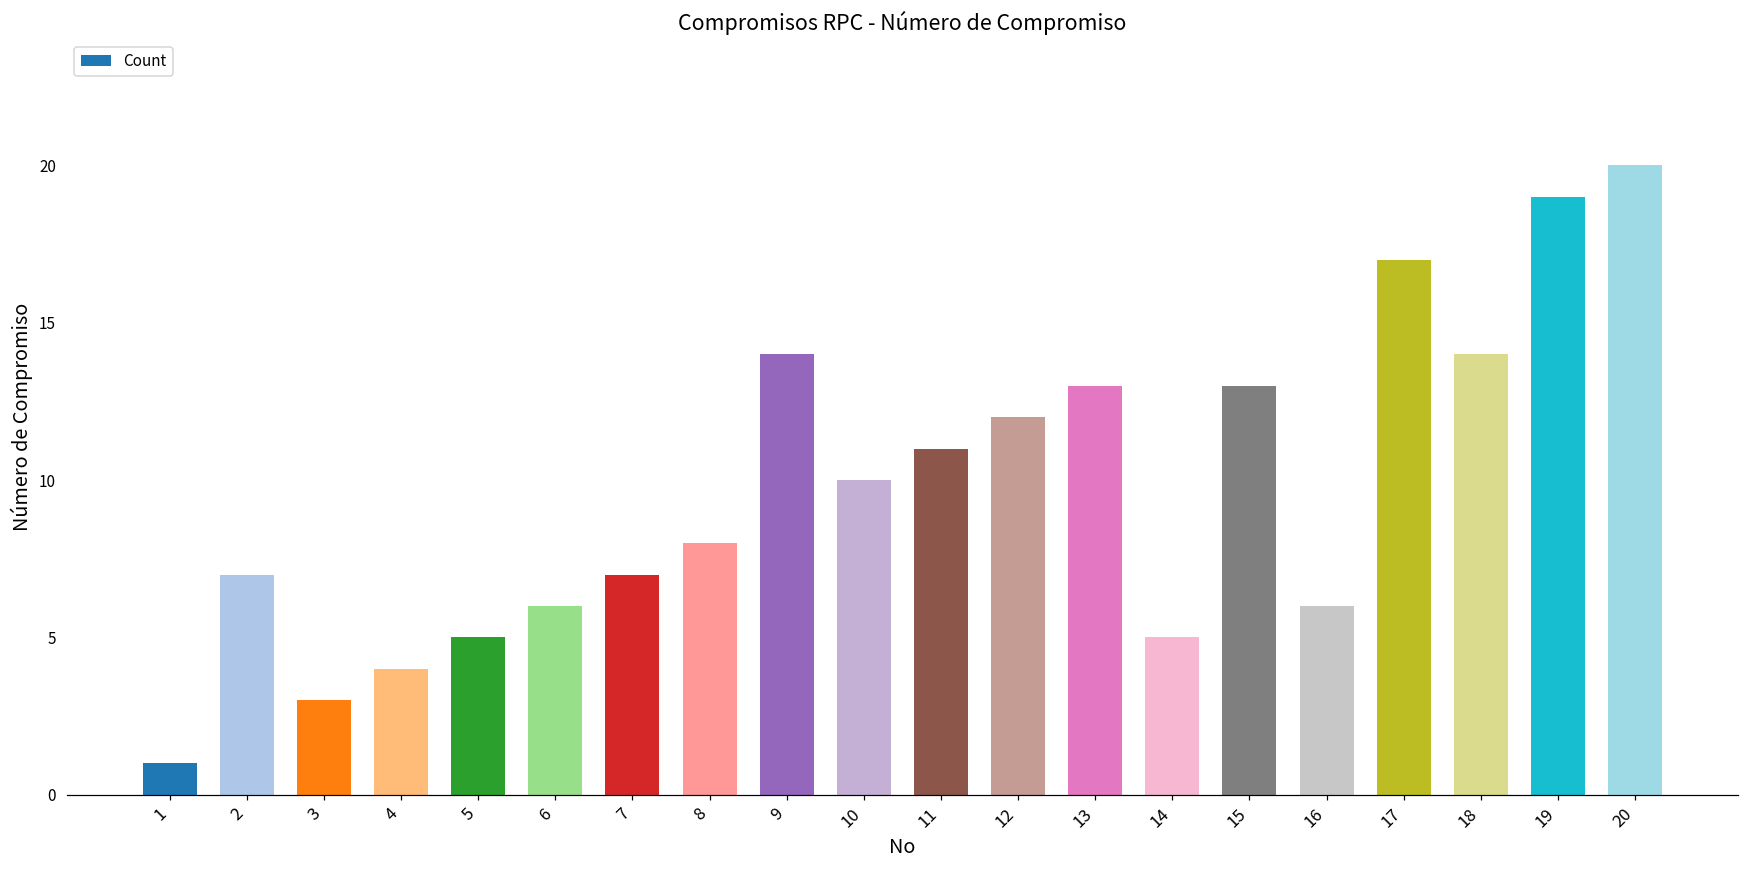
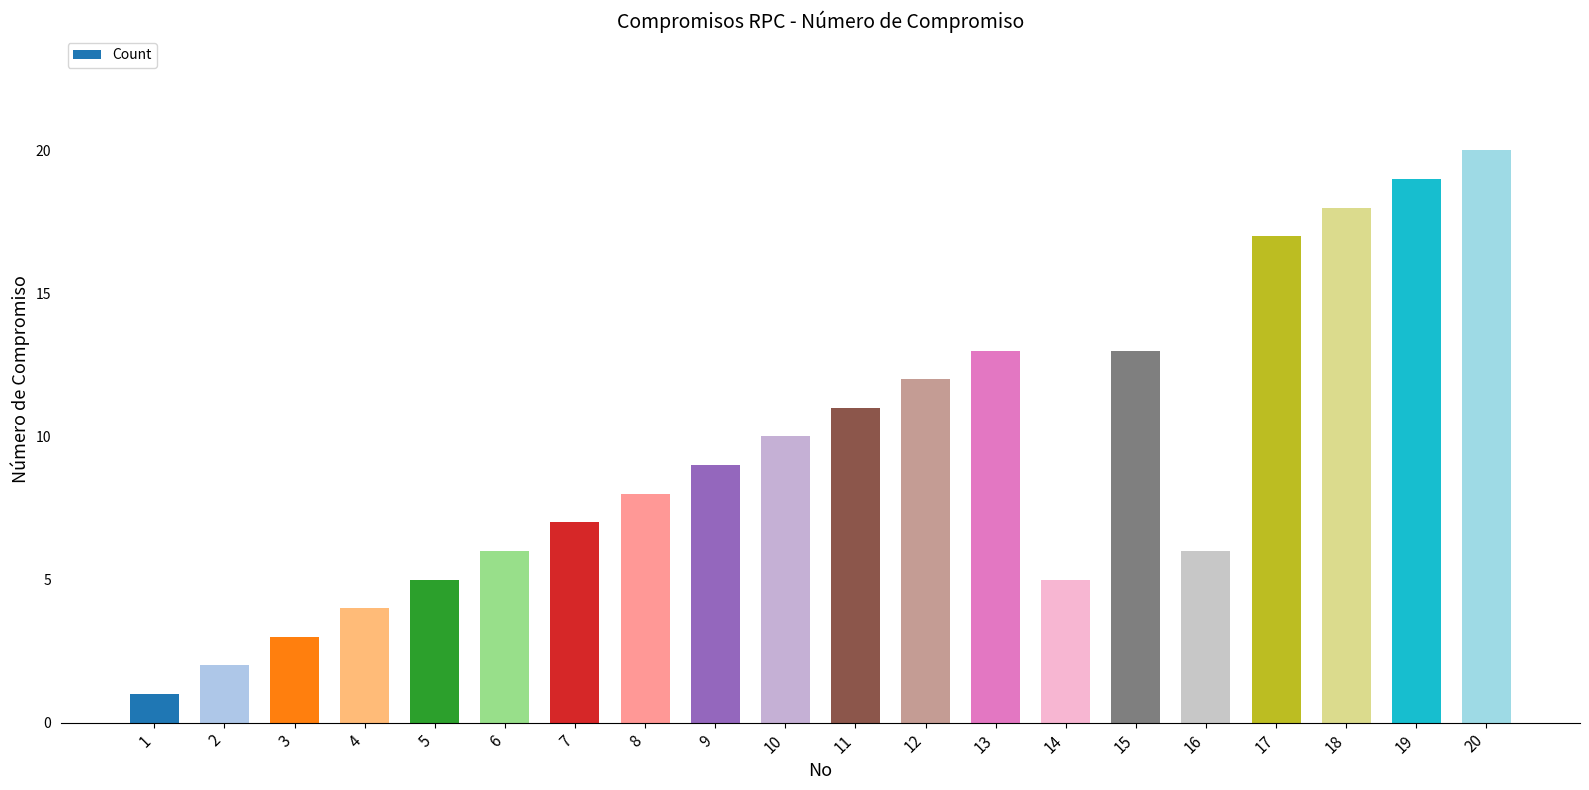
2: 7 -> 2
9: 14 -> 9
18: 14 -> 18
